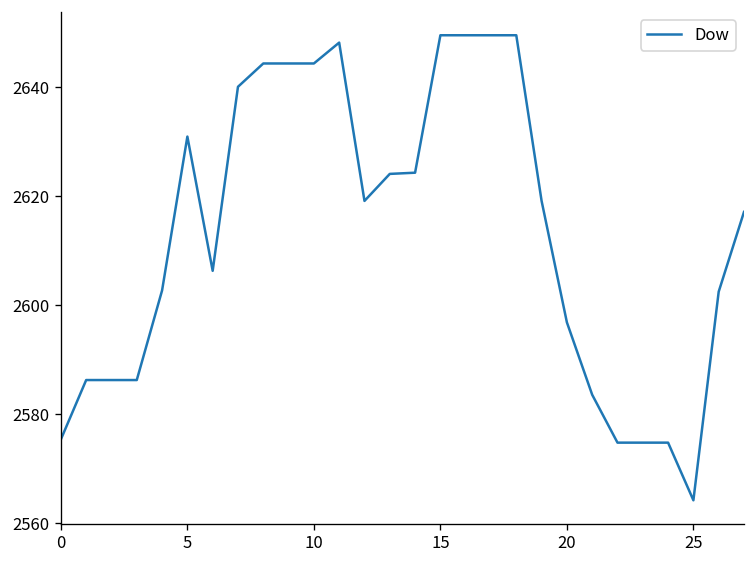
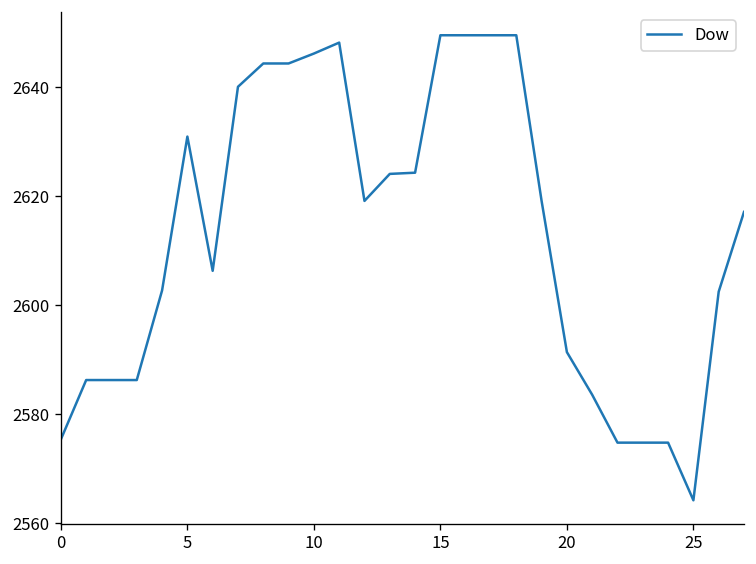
10: 2644 -> 2646
20: 2597 -> 2591
